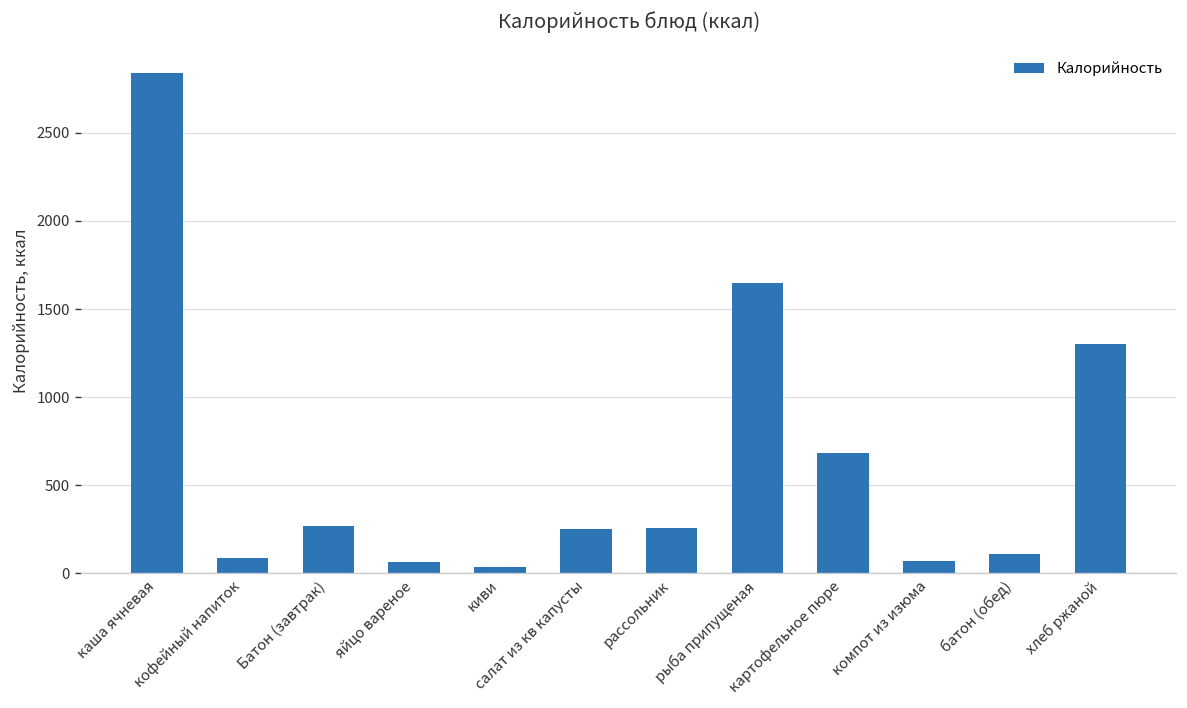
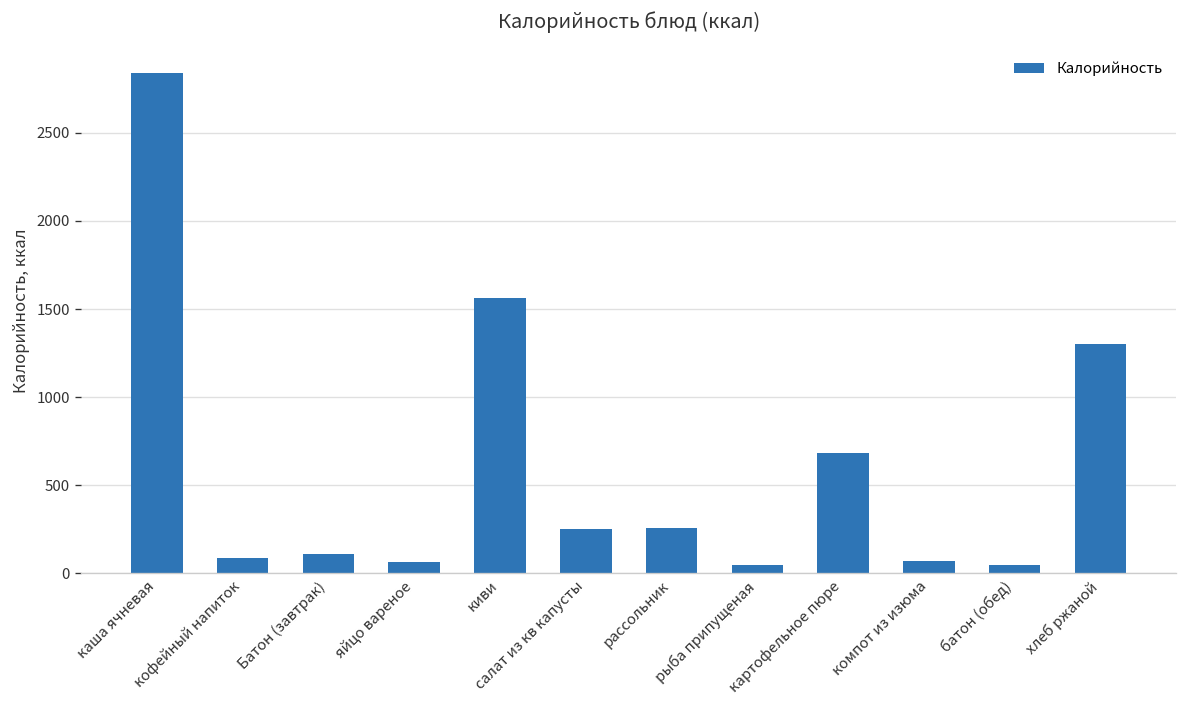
Батон (завтрак): 270 -> 110
киви: 40 -> 1560
рыба припущеная: 1650 -> 50
батон (обед): 110 -> 50
